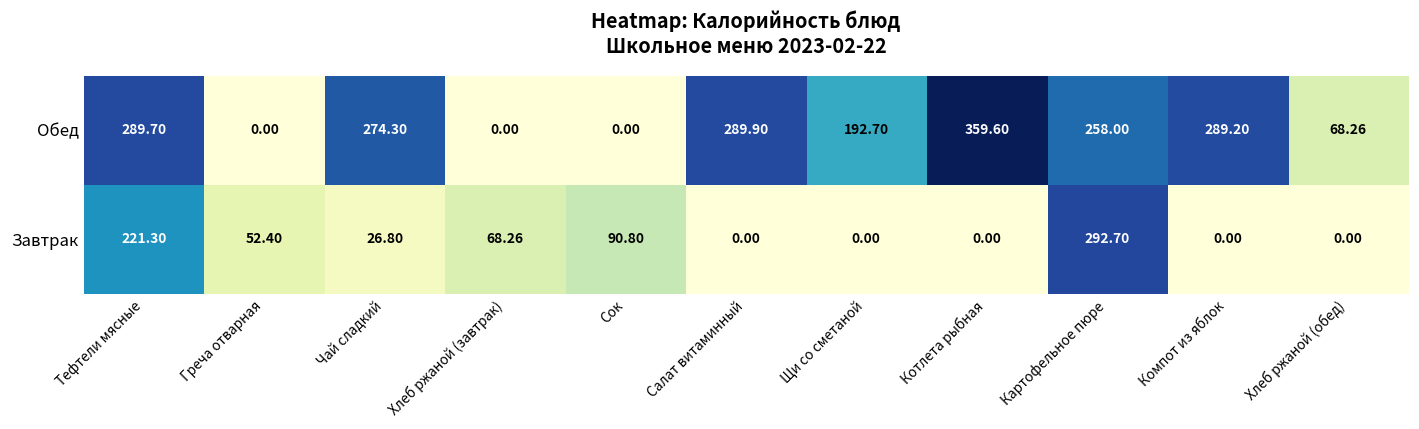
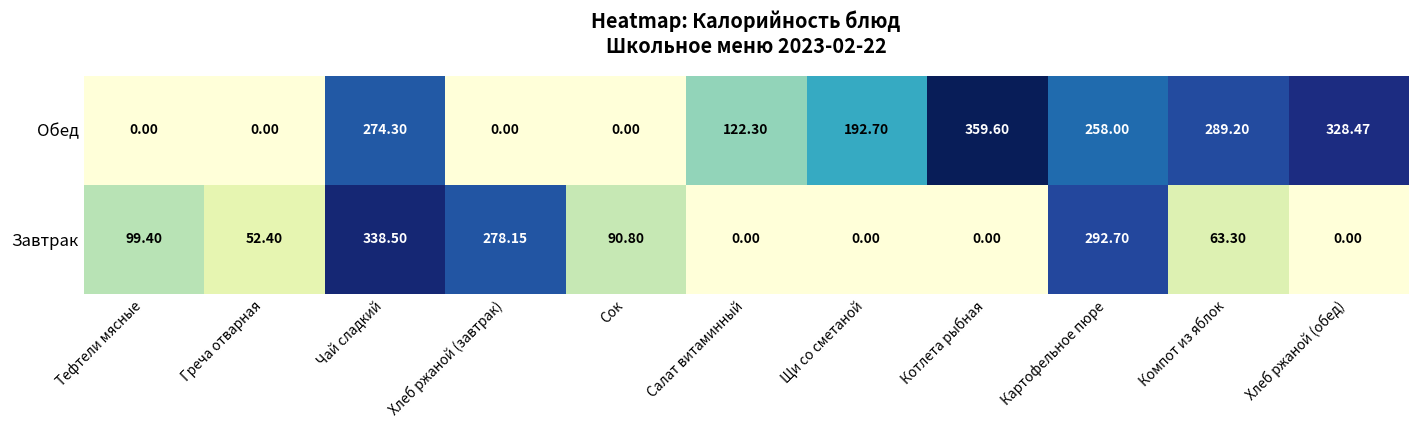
Обед, Тефтели мясные: 289.70 -> 0.00
Обед, Салат витаминный: 289.90 -> 122.30
Обед, Хлеб ржаной (обед): 68.26 -> 328.47
Завтрак, Тефтели мясные: 221.30 -> 99.40
Завтрак, Чай сладкий: 26.80 -> 338.50
Завтрак, Хлеб ржаной (завтрак): 68.26 -> 278.15
Завтрак, Компот из яблок: 0.00 -> 63.30
